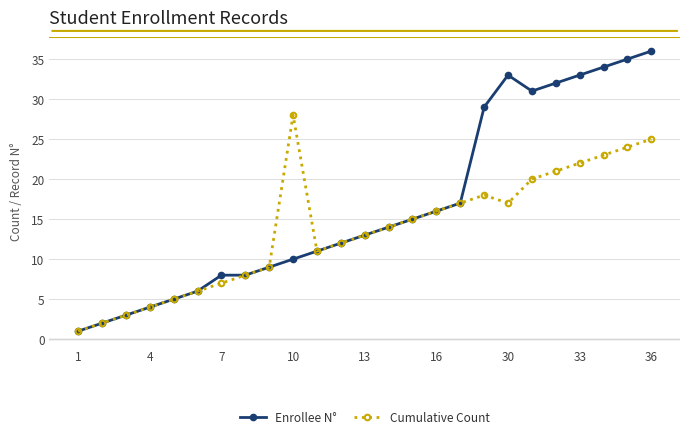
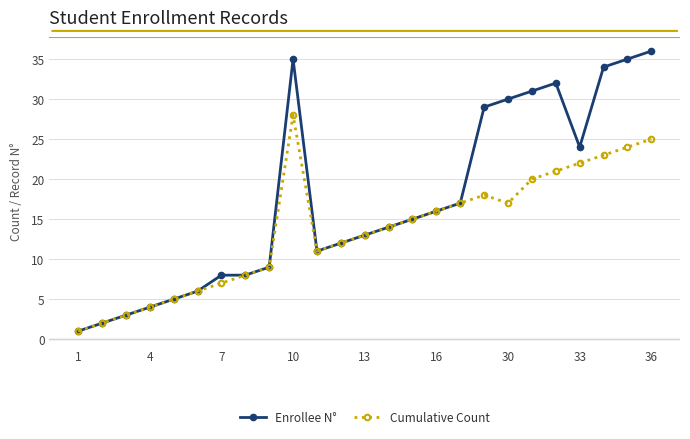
Enrollee N°, 10: 10 -> 35
Enrollee N°, 30: 33 -> 30
Enrollee N°, 33: 33 -> 24
